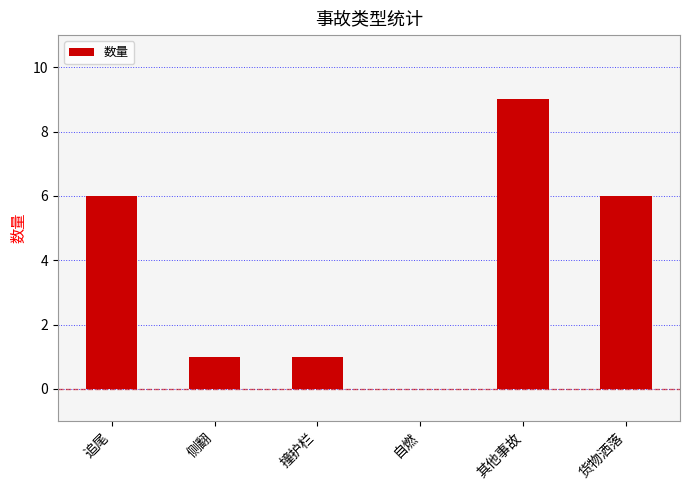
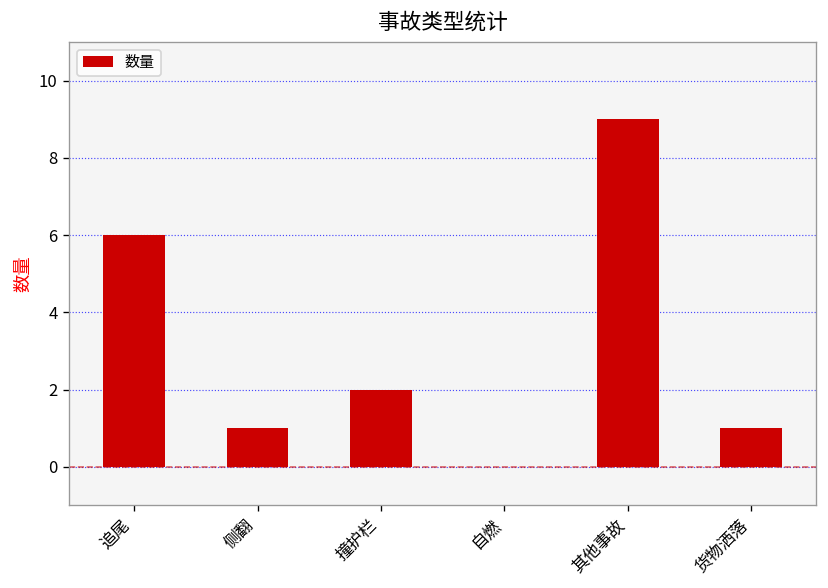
撞护栏: 1 -> 2
货物洒落: 6 -> 1
